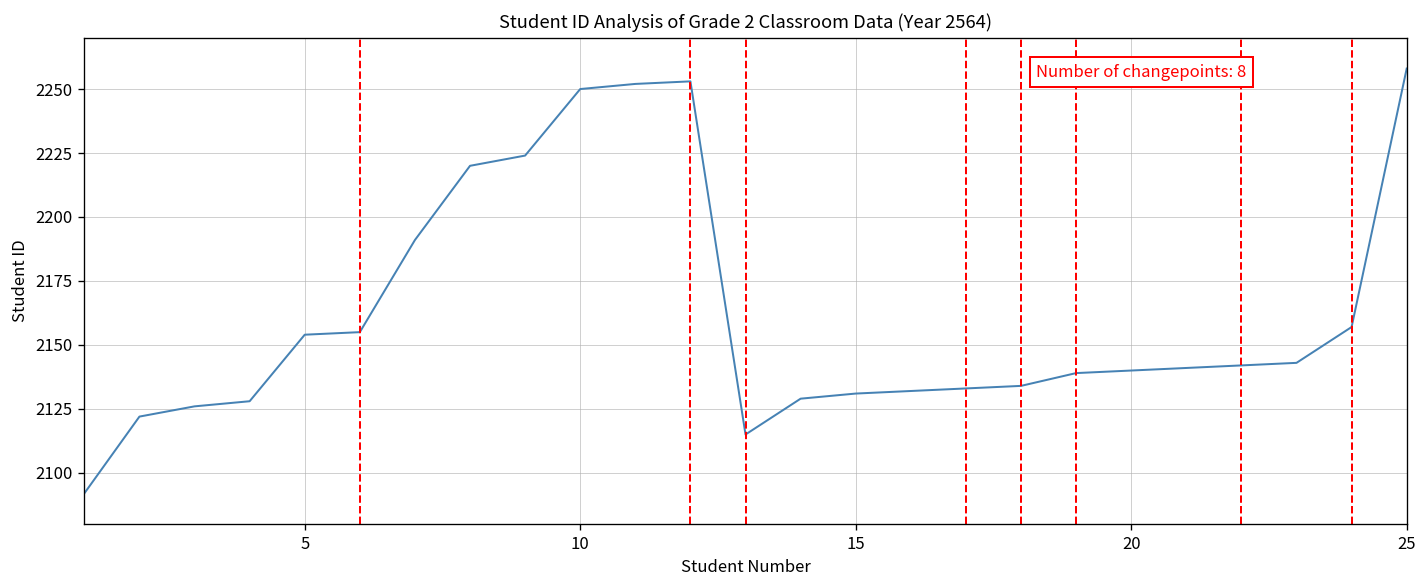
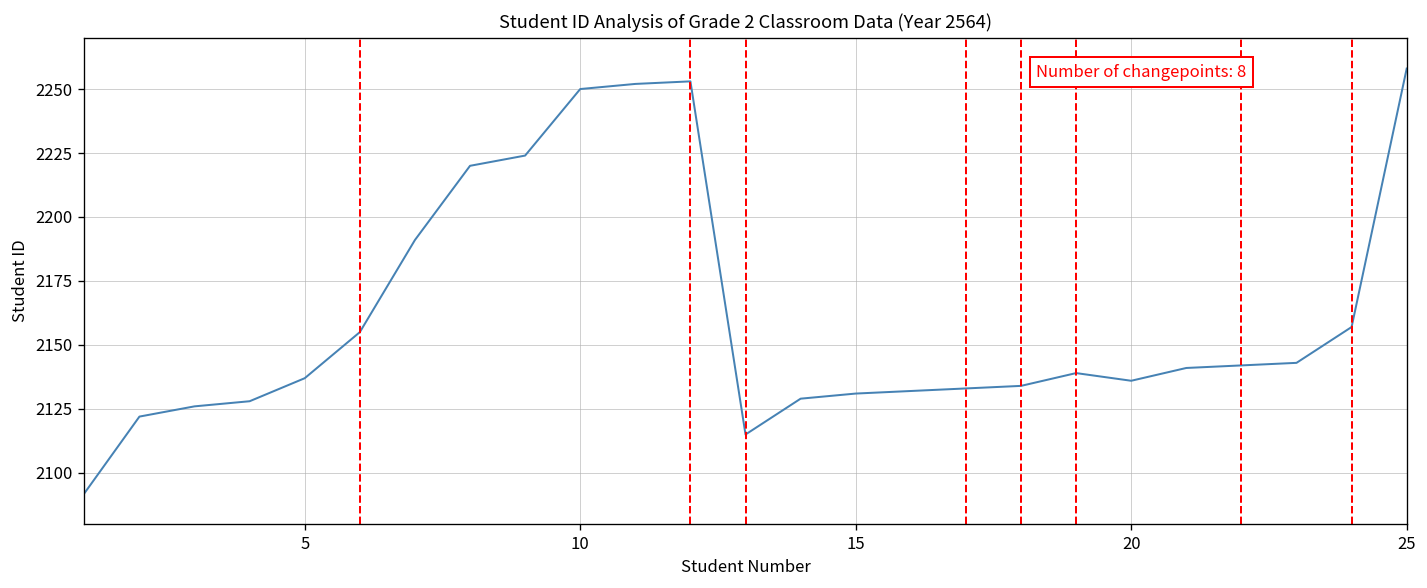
5: 2154 -> 2137
20: 2140 -> 2136
